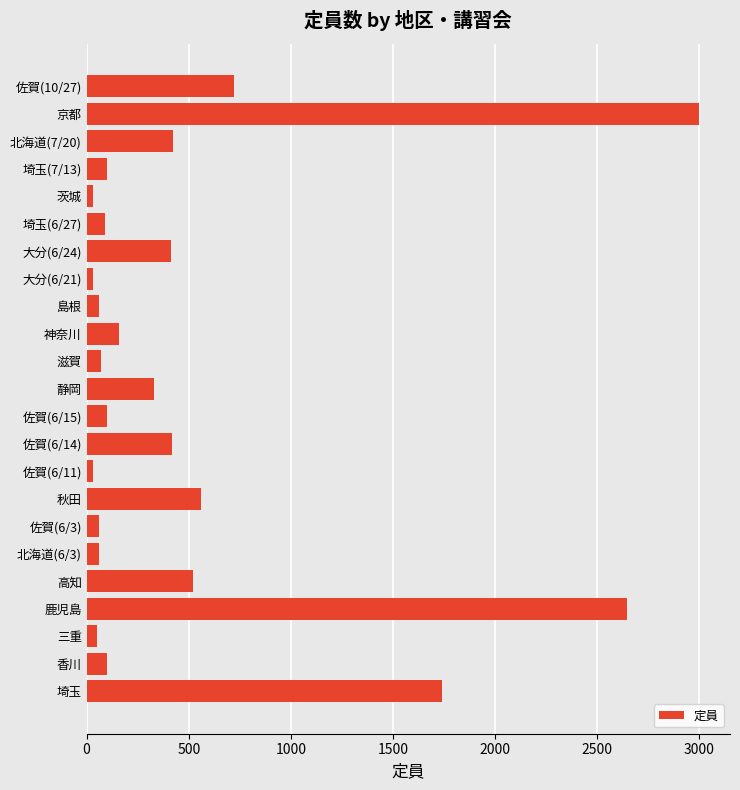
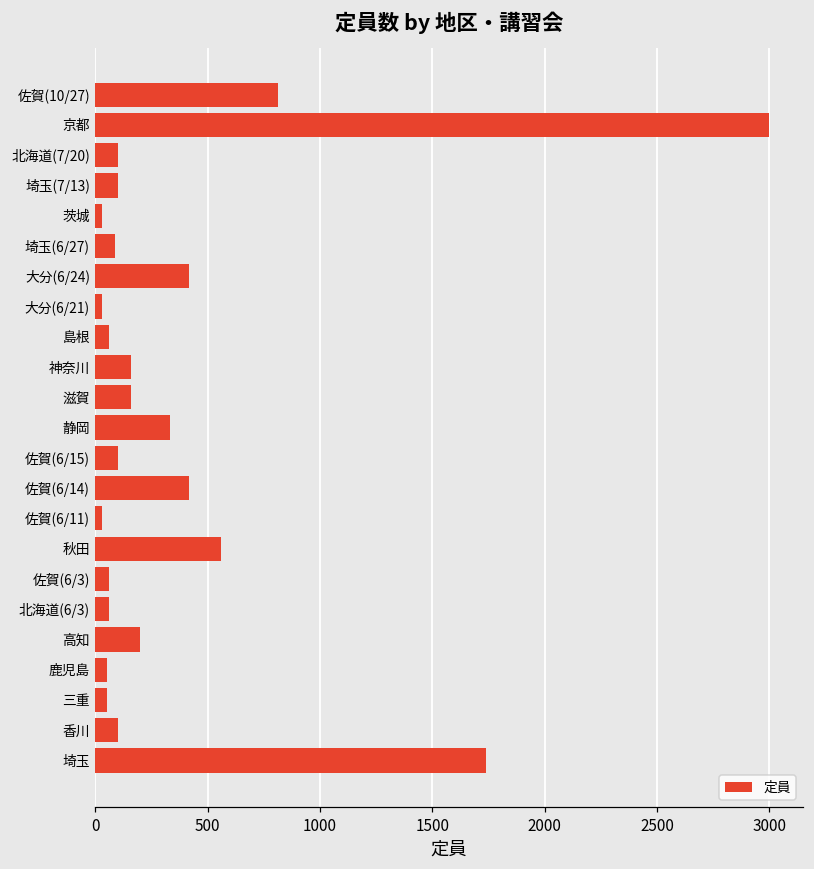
佐賀(10/27): 720 -> 810
北海道(7/20): 420 -> 100
滋賀: 70 -> 160
高知: 520 -> 200
鹿児島: 2650 -> 50
